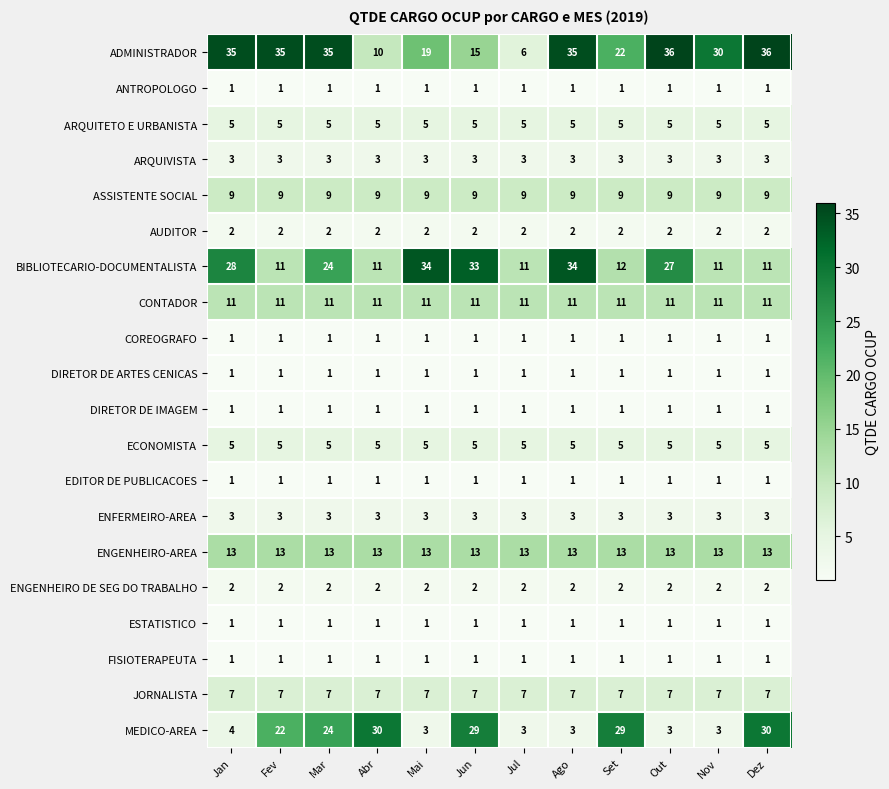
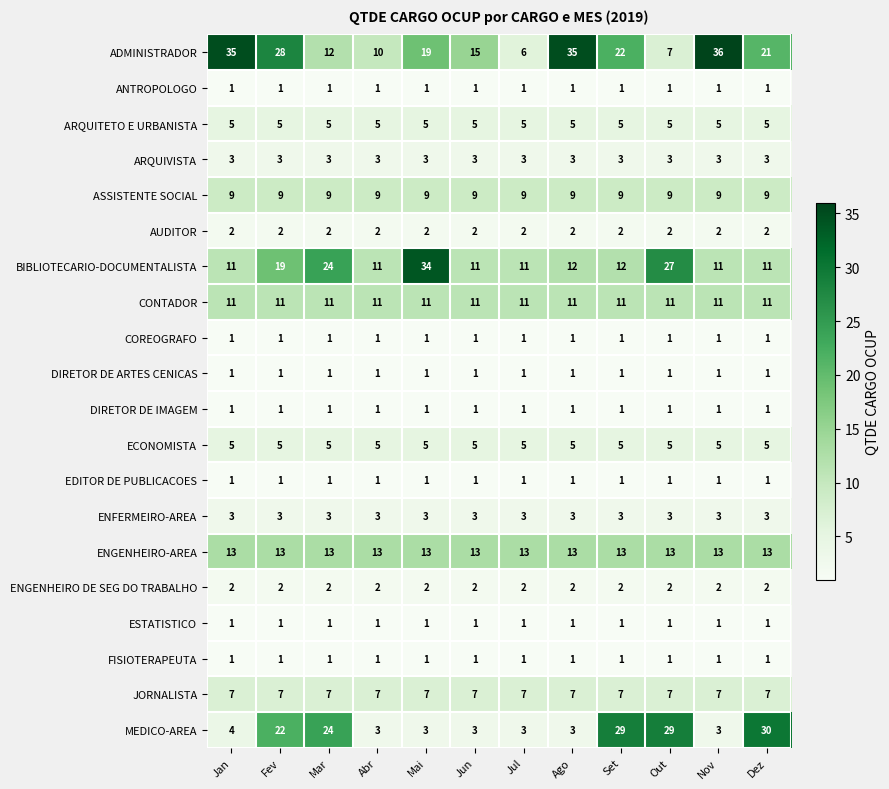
ADMINISTRADOR, Fev: 35 -> 28
ADMINISTRADOR, Mar: 35 -> 12
ADMINISTRADOR, Out: 36 -> 7
ADMINISTRADOR, Nov: 30 -> 36
ADMINISTRADOR, Dez: 36 -> 21
BIBLIOTECARIO-DOCUMENTALISTA, Jan: 28 -> 11
BIBLIOTECARIO-DOCUMENTALISTA, Fev: 11 -> 19
BIBLIOTECARIO-DOCUMENTALISTA, Jun: 33 -> 11
BIBLIOTECARIO-DOCUMENTALISTA, Ago: 34 -> 12
MEDICO-AREA, Abr: 30 -> 3
MEDICO-AREA, Jun: 29 -> 3
MEDICO-AREA, Out: 3 -> 29
